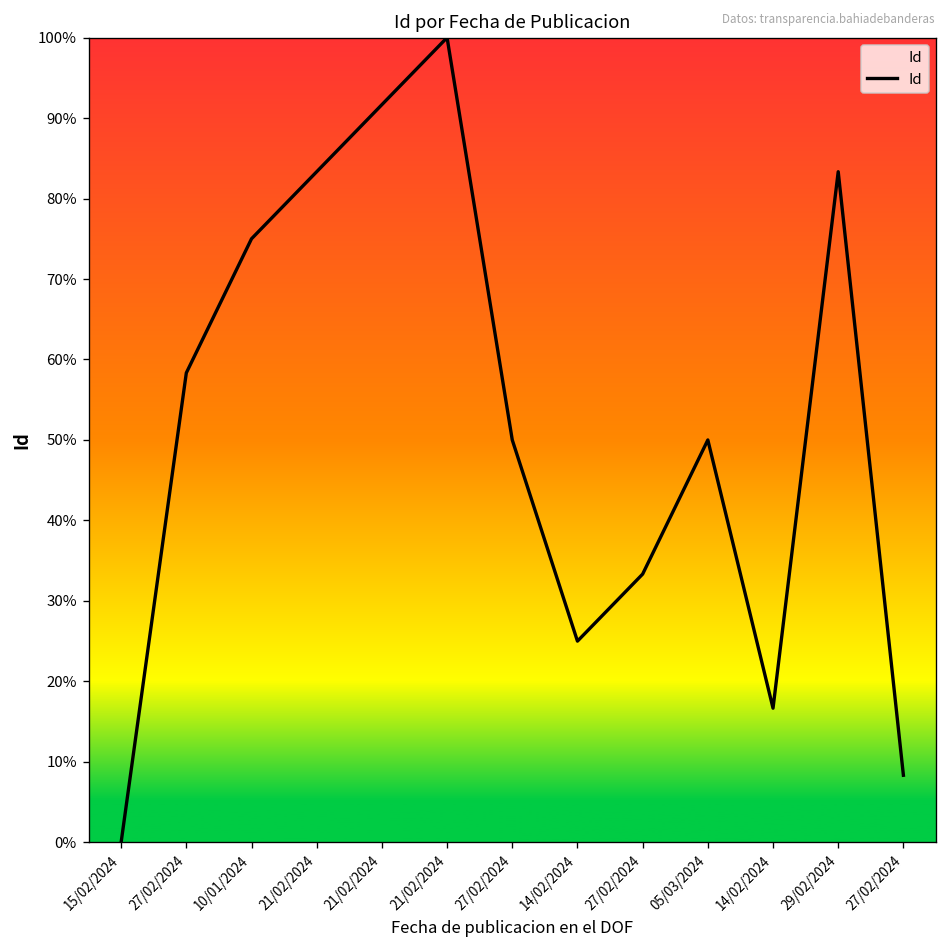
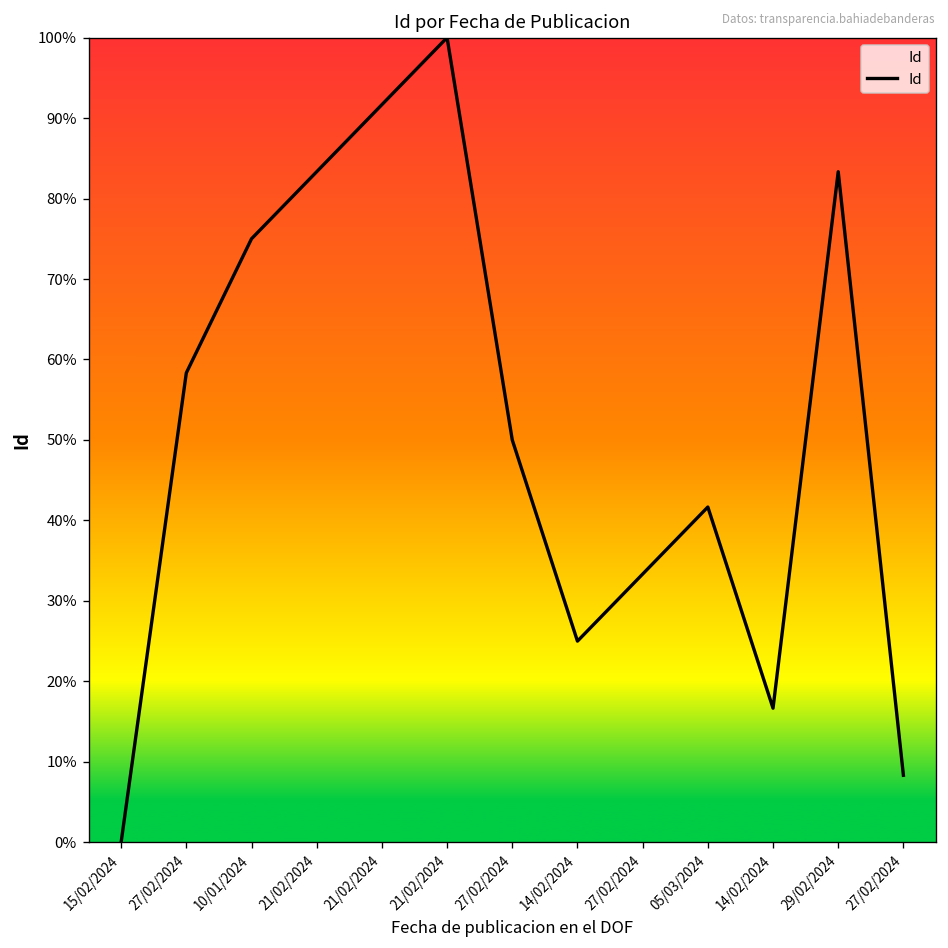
05/03/2024: 50% -> 42%
